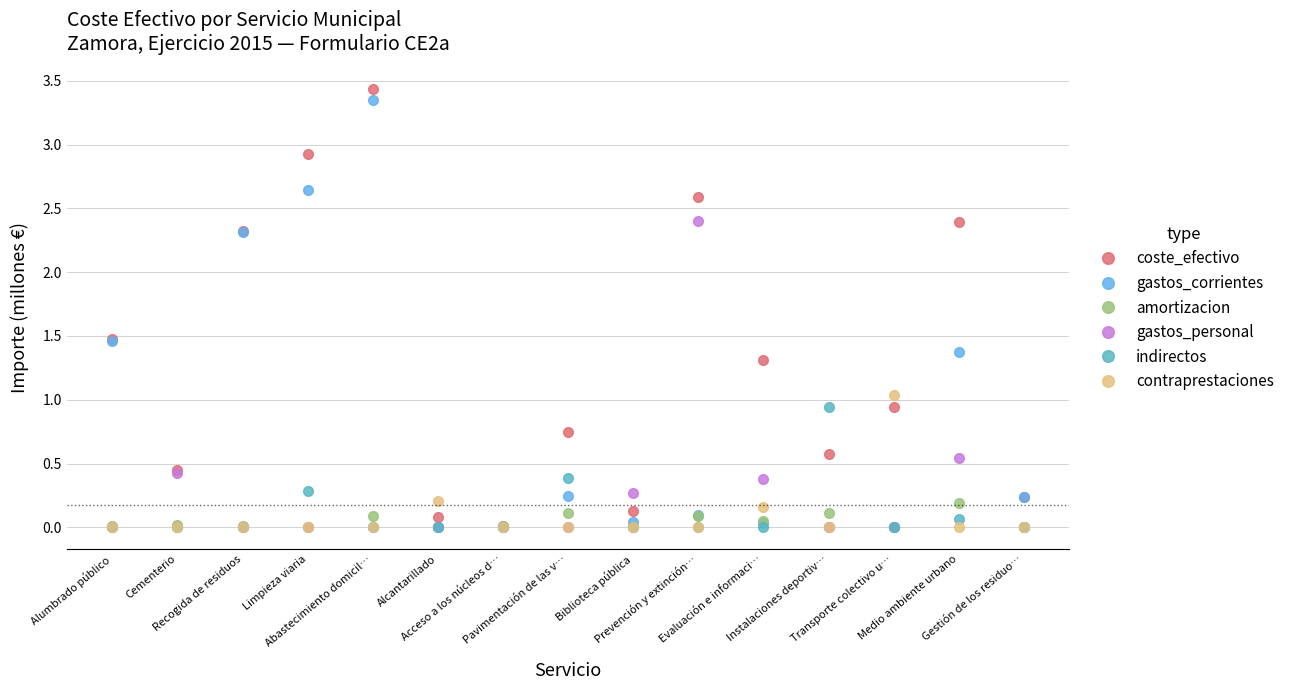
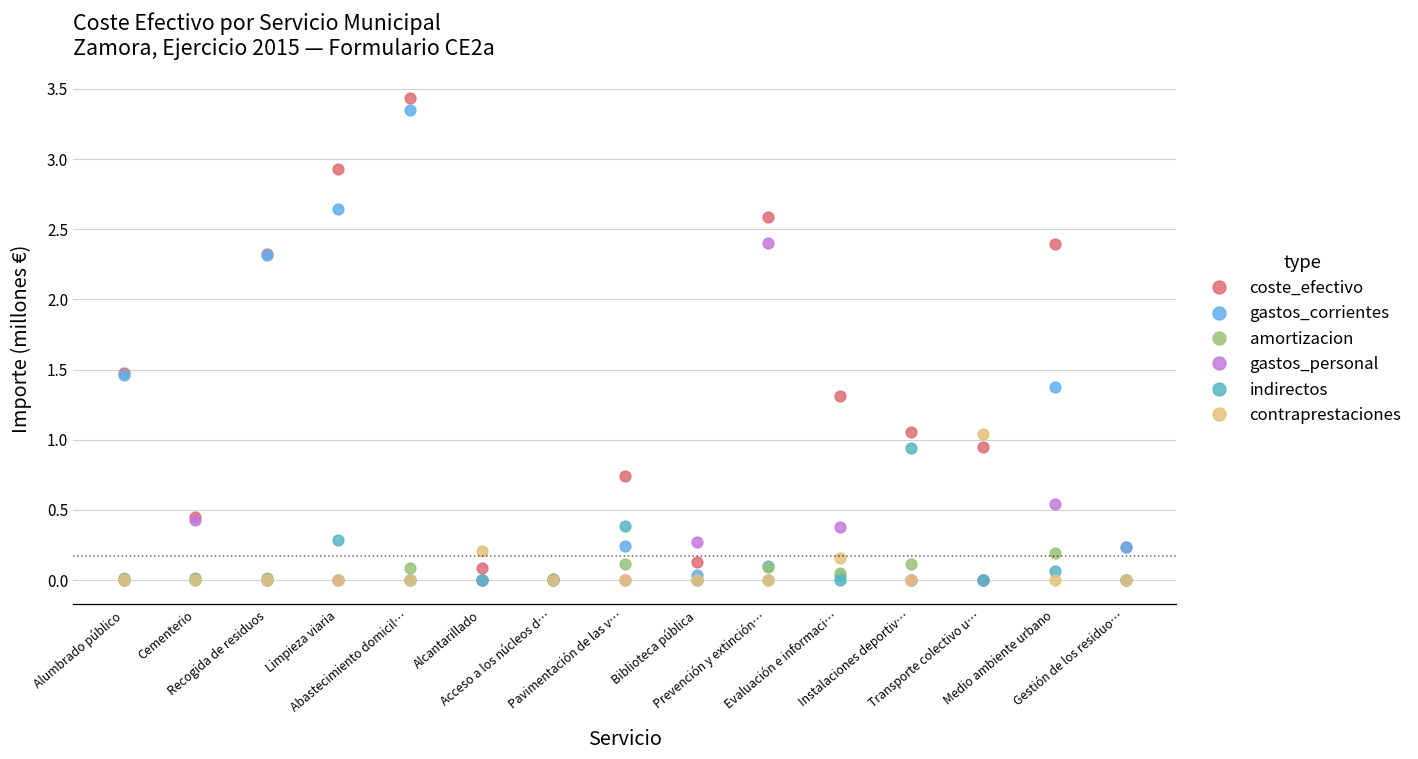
coste_efectivo, Instalaciones deportiv…: 0.58 -> 1.05
